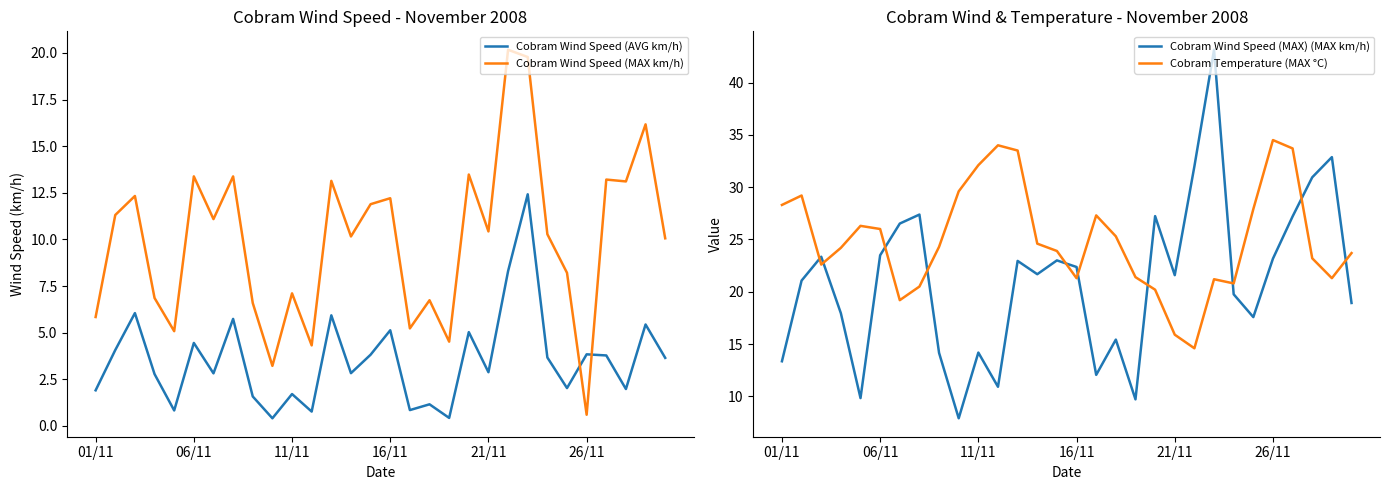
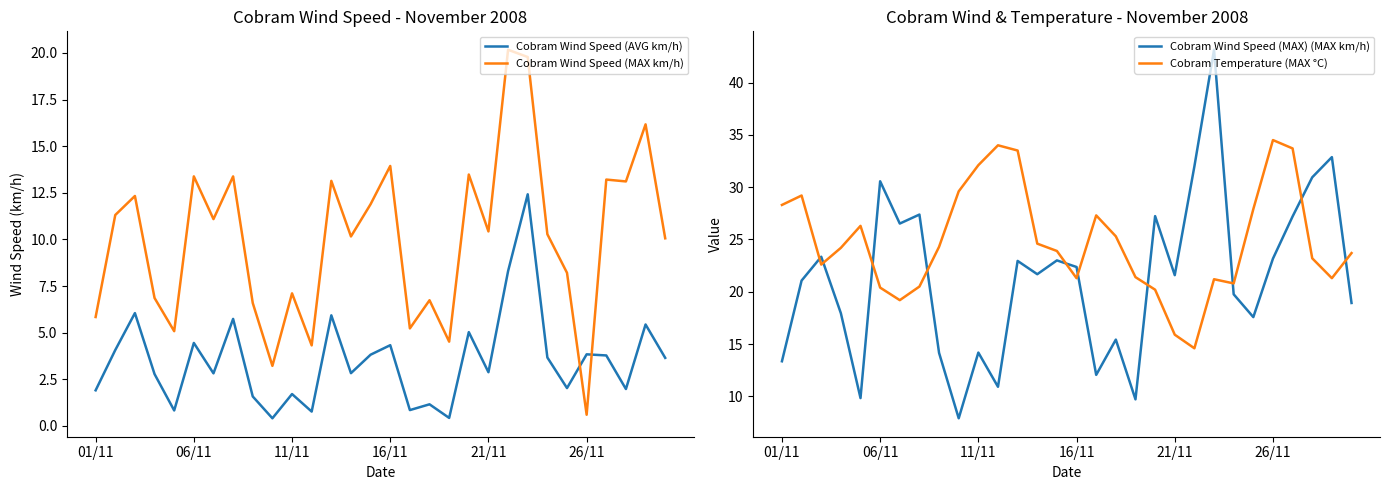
Cobram Wind Speed - November 2008, Cobram Wind Speed (AVG km/h), 16/11: 5.1 -> 4.3
Cobram Wind Speed - November 2008, Cobram Wind Speed (MAX km/h), 16/11: 12.2 -> 13.9
Cobram Wind & Temperature - November 2008, Cobram Wind Speed (MAX) (MAX km/h), 06/11: 23.5 -> 30.6
Cobram Wind & Temperature - November 2008, Cobram Temperature (MAX °C), 06/11: 26.0 -> 20.4
